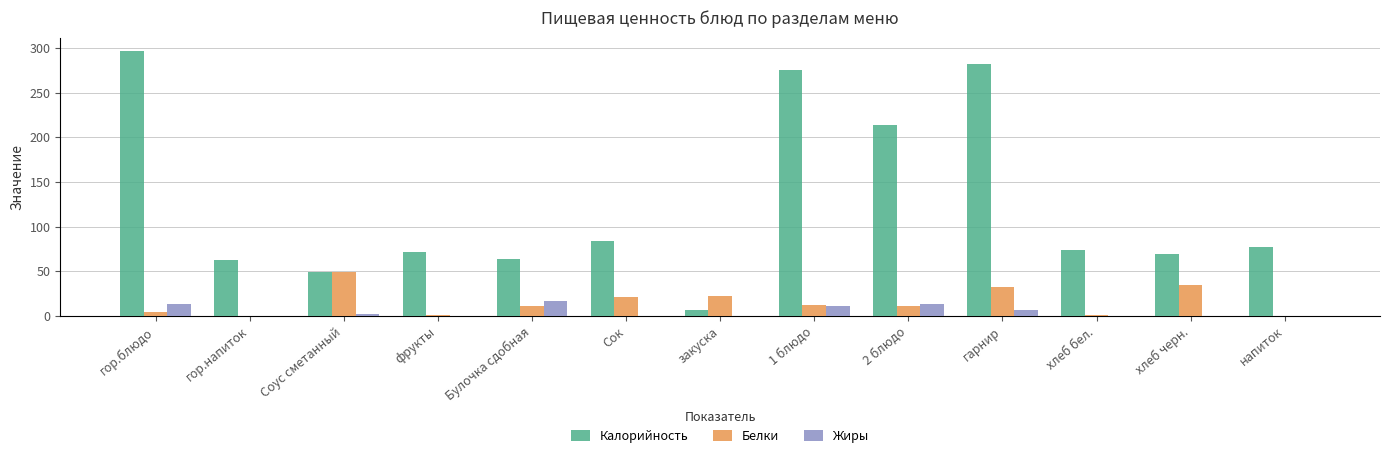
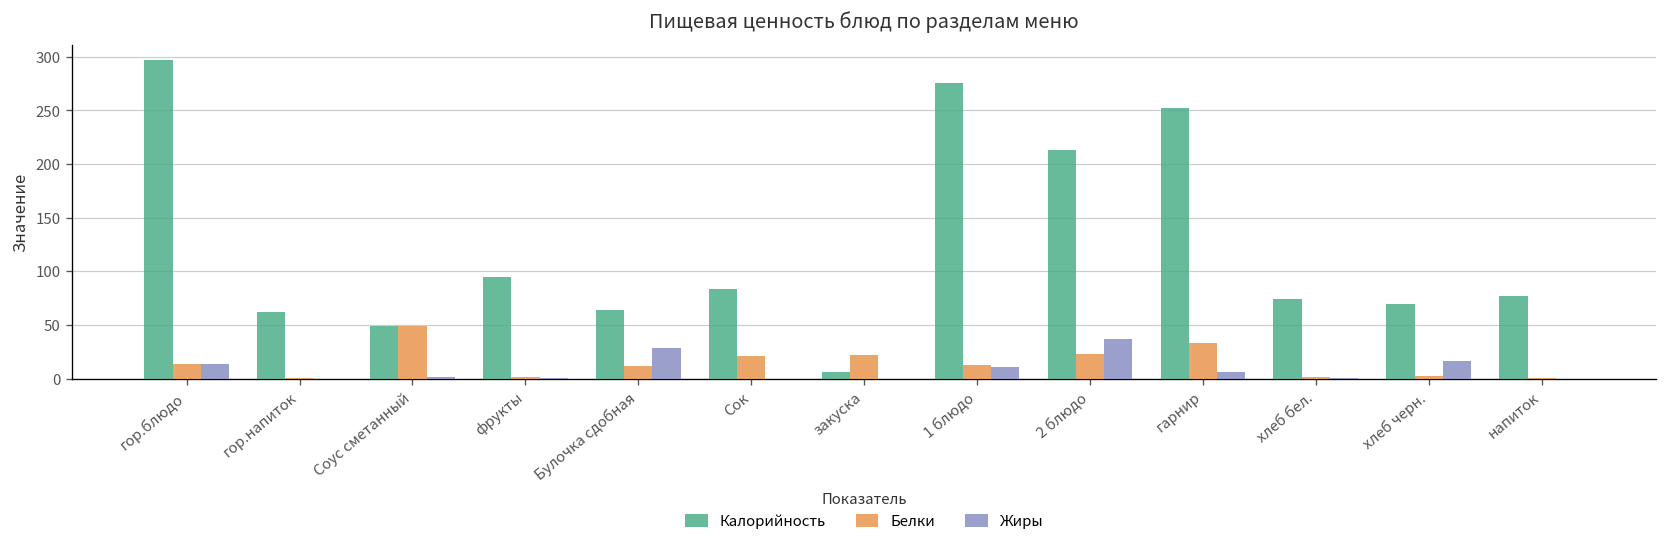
Белки, гор.блюдо: 0 -> 10
Калорийность, фрукты: 70 -> 90
Жиры, Булочка сдобная: 20 -> 30
Белки, 2 блюдо: 10 -> 20
Жиры, 2 блюдо: 10 -> 40
Калорийность, гарнир: 280 -> 250
Белки, хлеб черн.: 30 -> 0
Жиры, хлеб черн.: 0 -> 20
